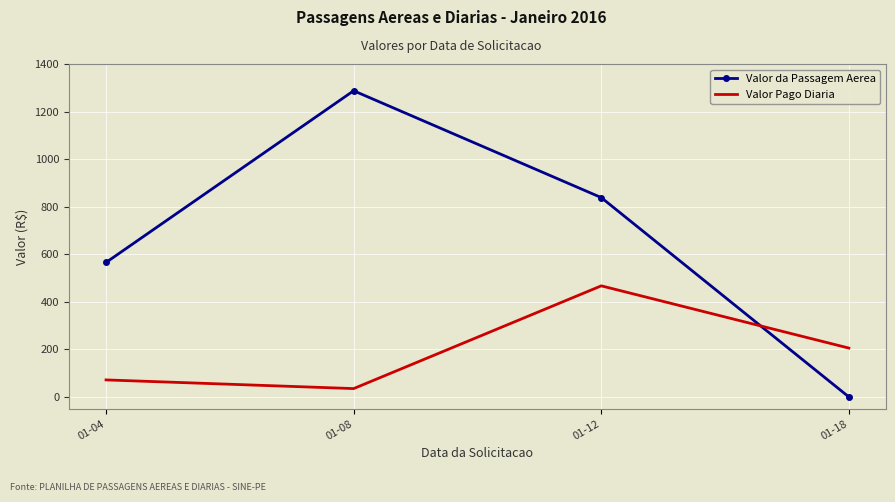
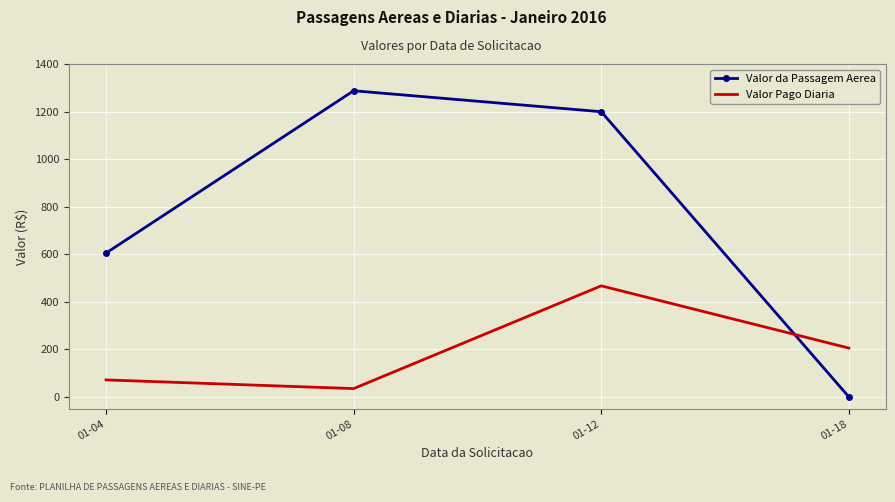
Valor da Passagem Aerea, 01-04: 570 -> 600
Valor da Passagem Aerea, 01-12: 840 -> 1200
